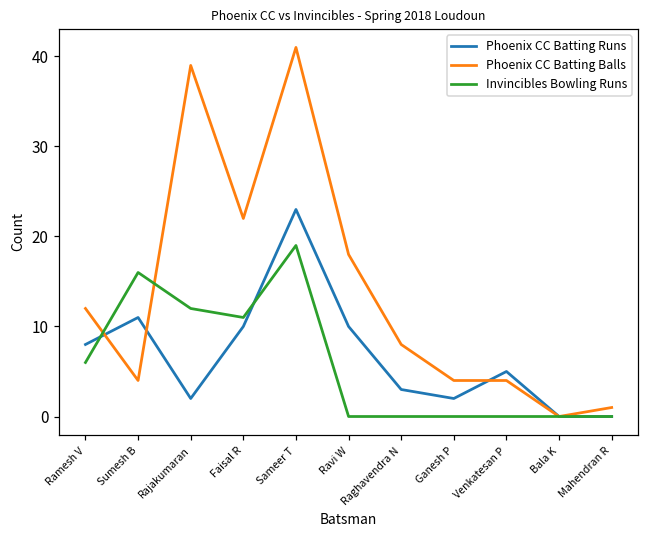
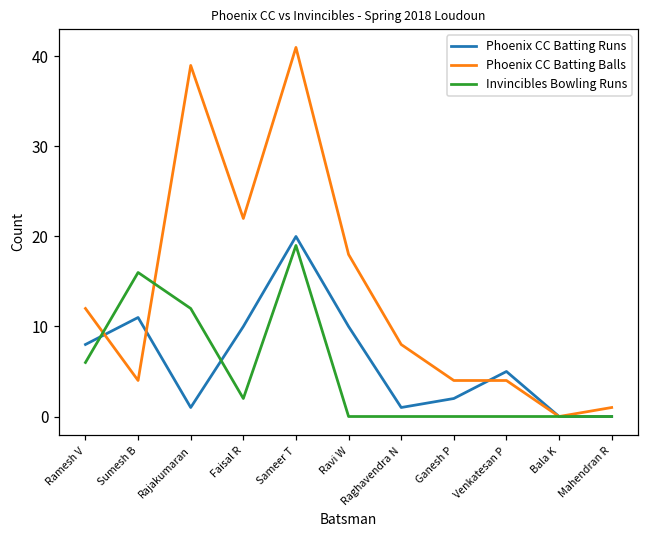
Phoenix CC Batting Runs, Rajakumaran: 2 -> 1
Invincibles Bowling Runs, Faisal R: 11 -> 2
Phoenix CC Batting Runs, Sameer T: 23 -> 20
Phoenix CC Batting Runs, Raghavendra N: 3 -> 1
